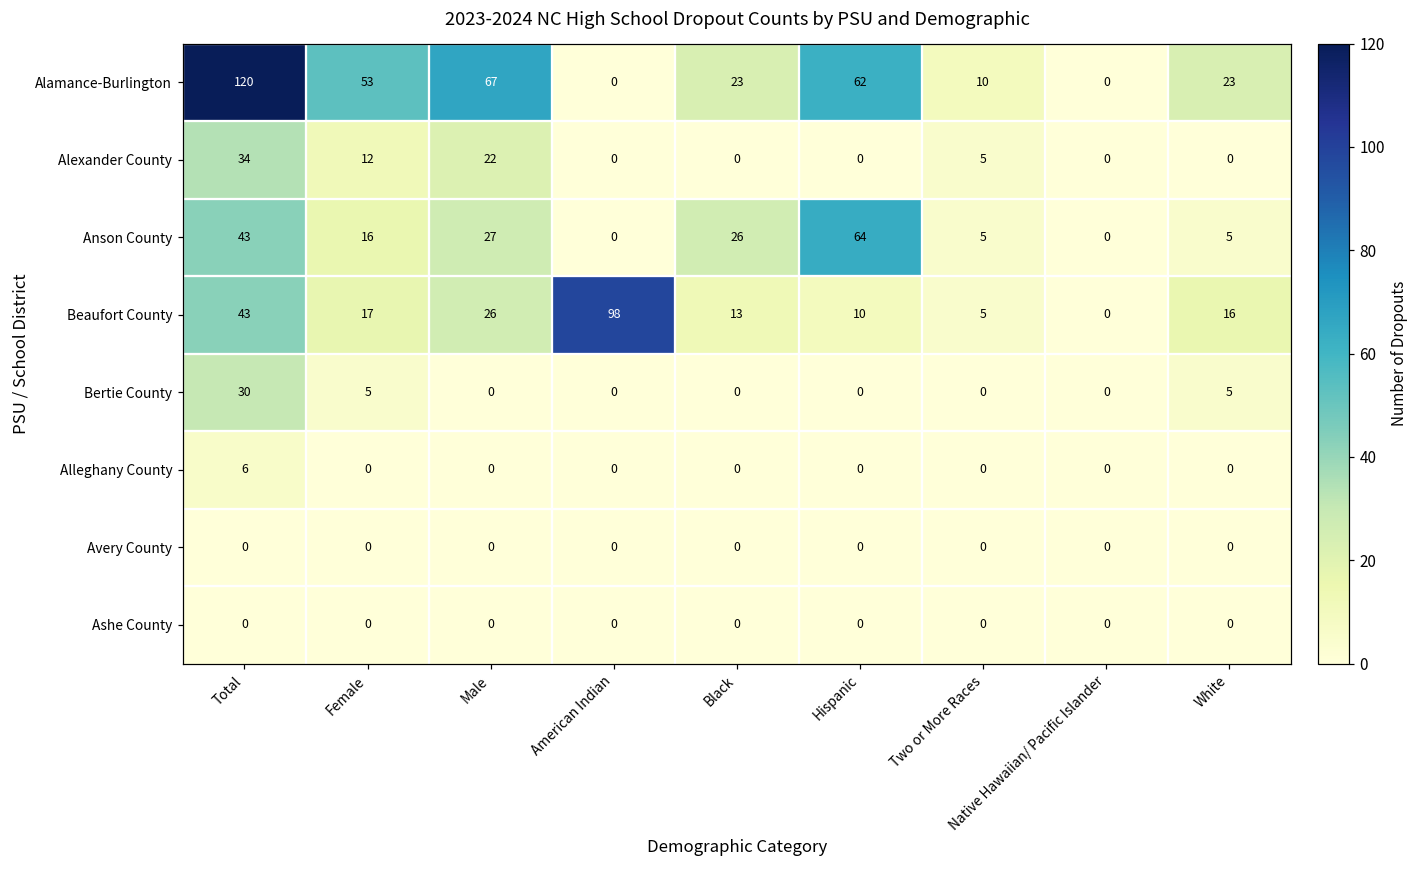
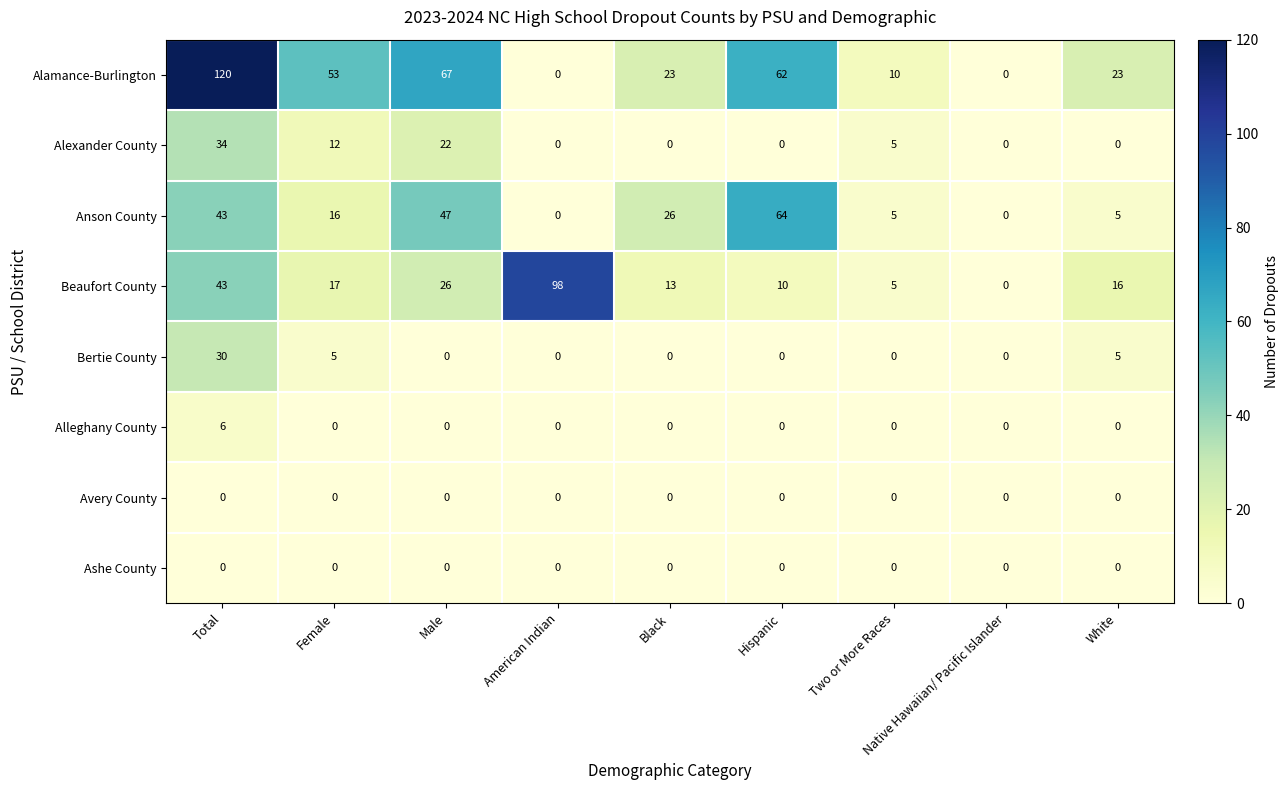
Anson County, Male: 27 -> 47
